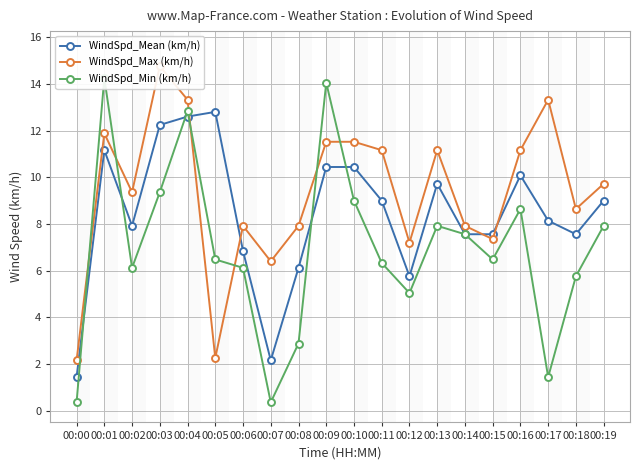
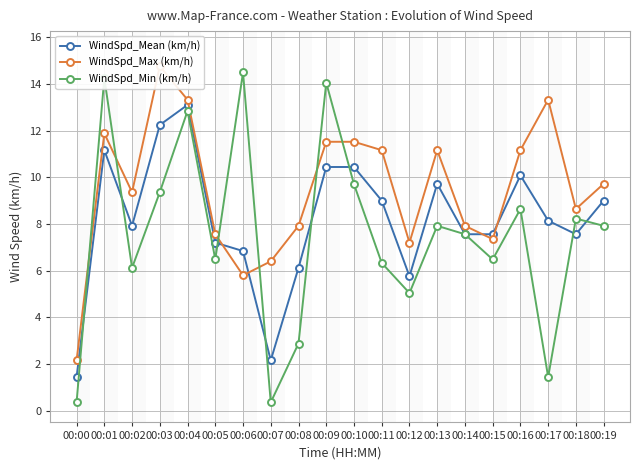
WindSpd_Mean (km/h), 00:04: 12.6 -> 13.1
WindSpd_Mean (km/h), 00:05: 12.8 -> 7.2
WindSpd_Max (km/h), 00:05: 2.3 -> 7.6
WindSpd_Max (km/h), 00:06: 7.9 -> 5.8
WindSpd_Min (km/h), 00:06: 6.1 -> 14.5
WindSpd_Min (km/h), 00:10: 9.0 -> 9.7
WindSpd_Min (km/h), 00:18: 5.8 -> 8.2
